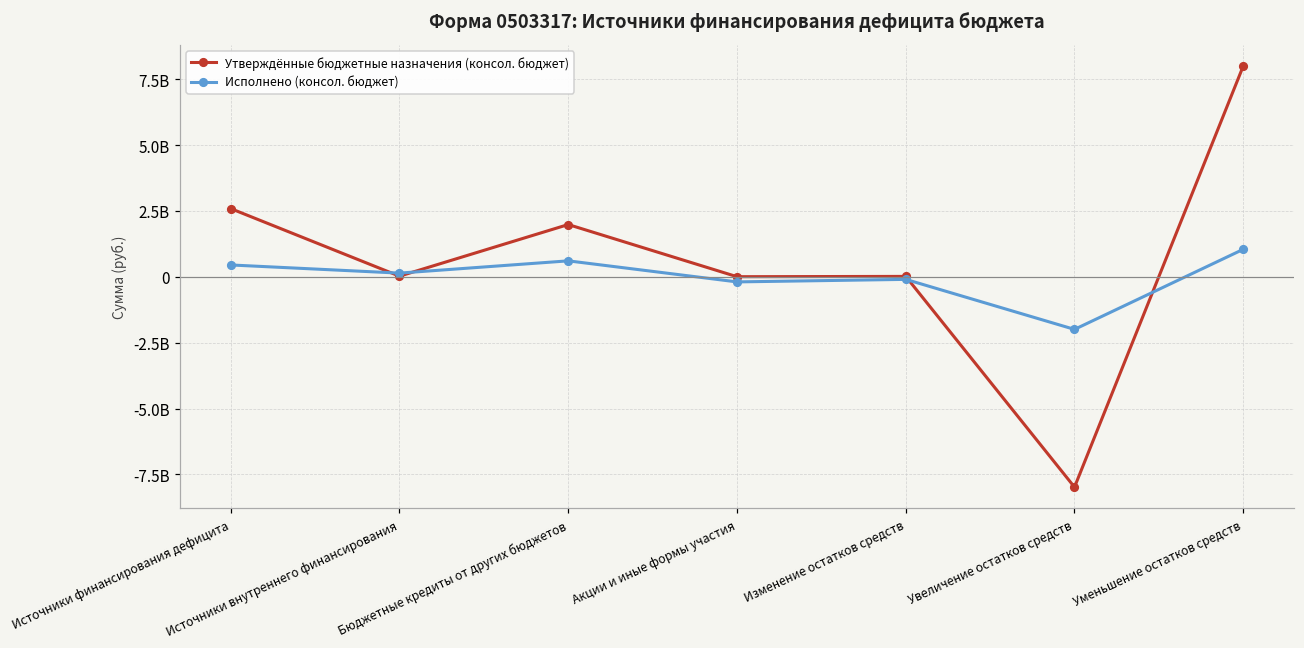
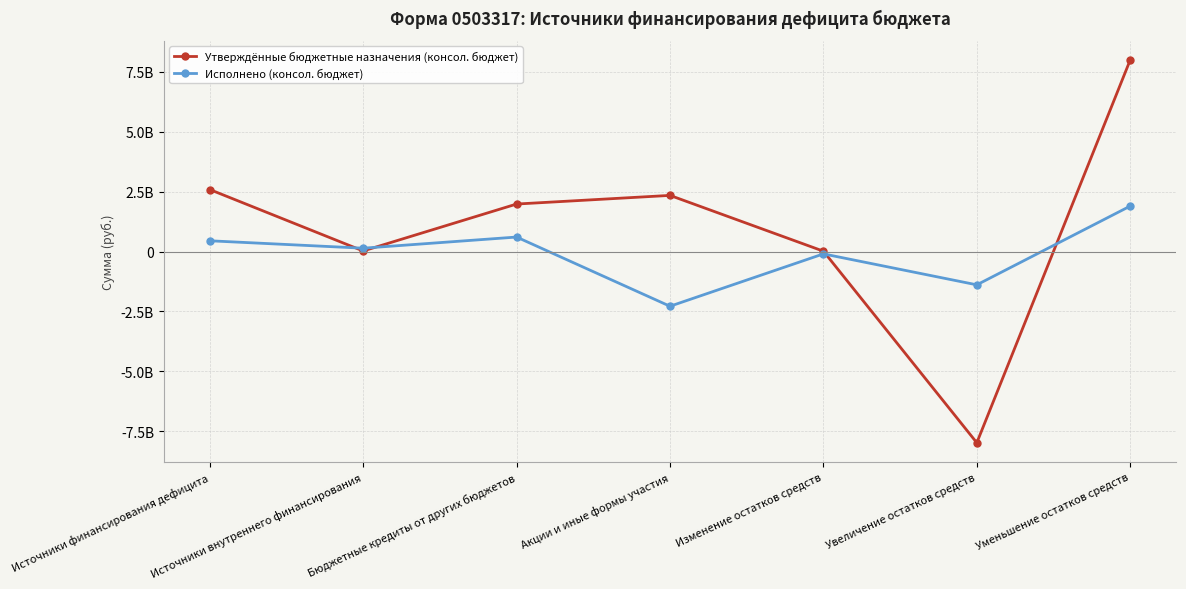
Утверждённые бюджетные назначения (консол. бюджет), Акции и иные формы участия: 0 -> 2300000000
Исполнено (консол. бюджет), Акции и иные формы участия: -200000000 -> -2300000000
Исполнено (консол. бюджет), Увеличение остатков средств: -2000000000 -> -1400000000
Исполнено (консол. бюджет), Уменьшение остатков средств: 1000000000 -> 1900000000
